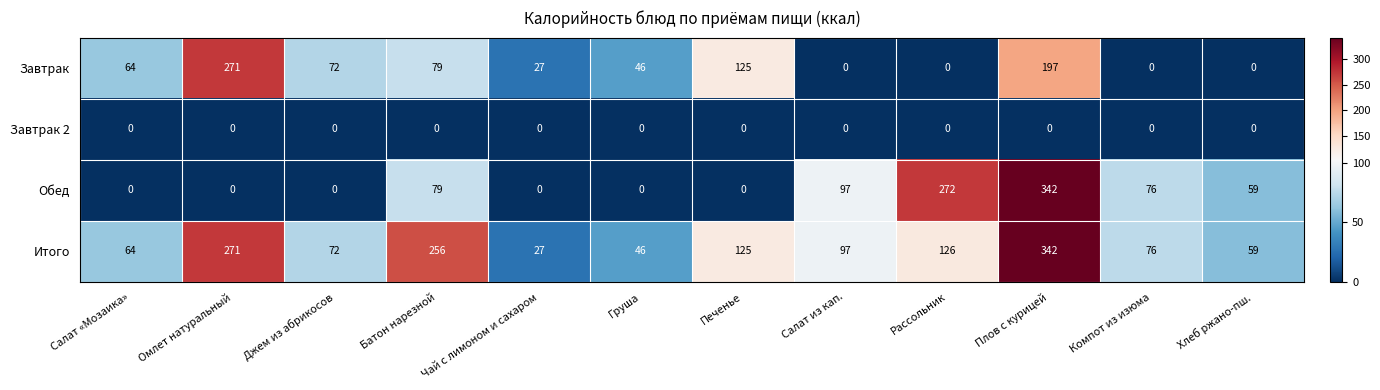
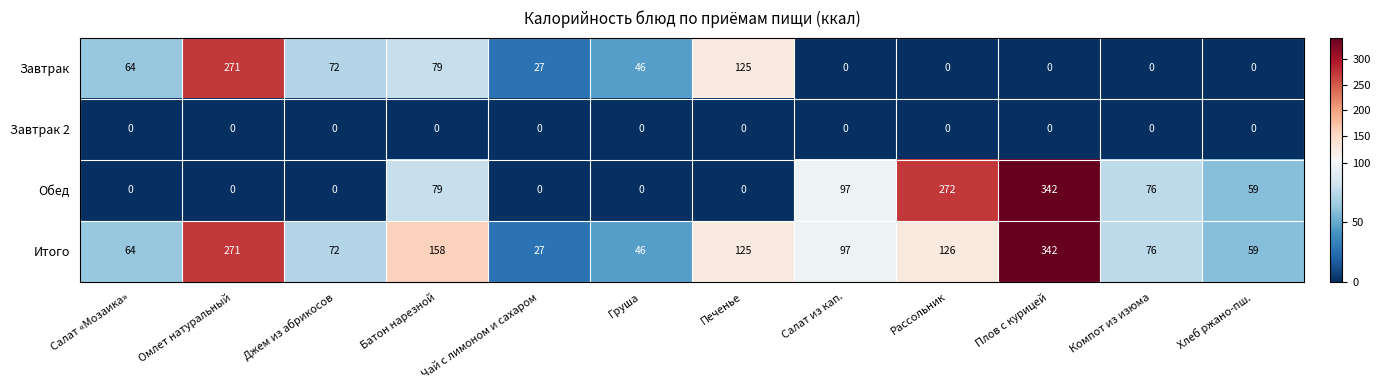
Завтрак, Плов с курицей: 197 -> 0
Итого, Батон нарезной: 256 -> 158
